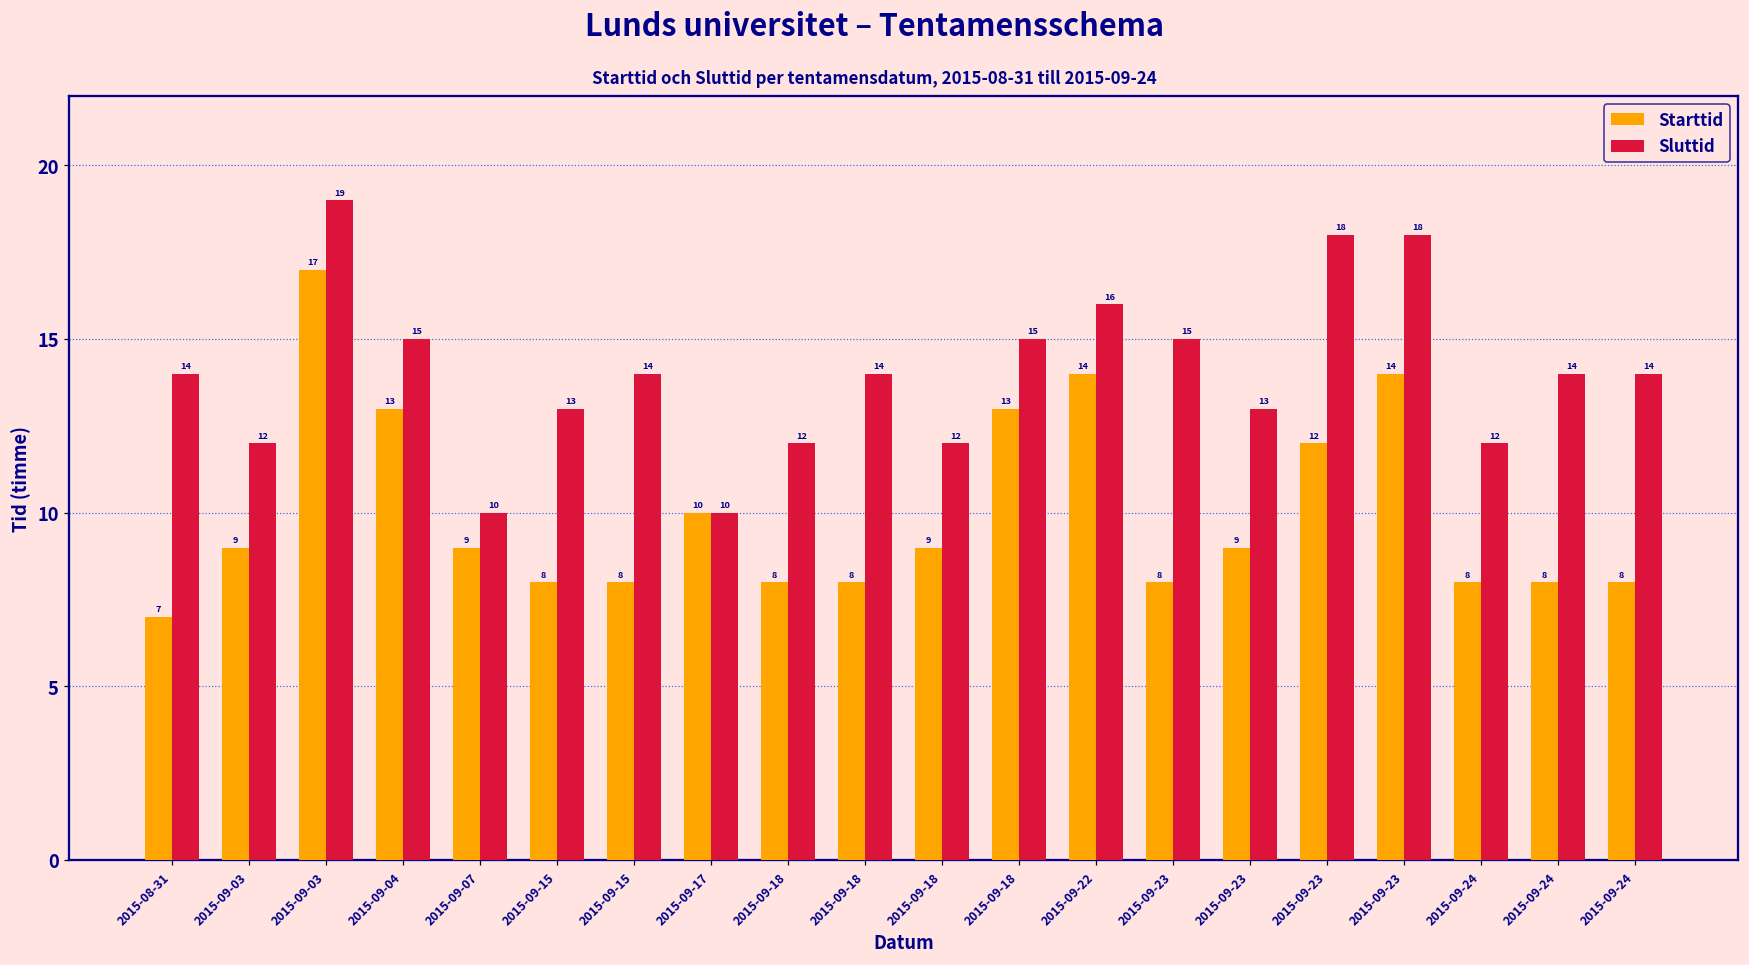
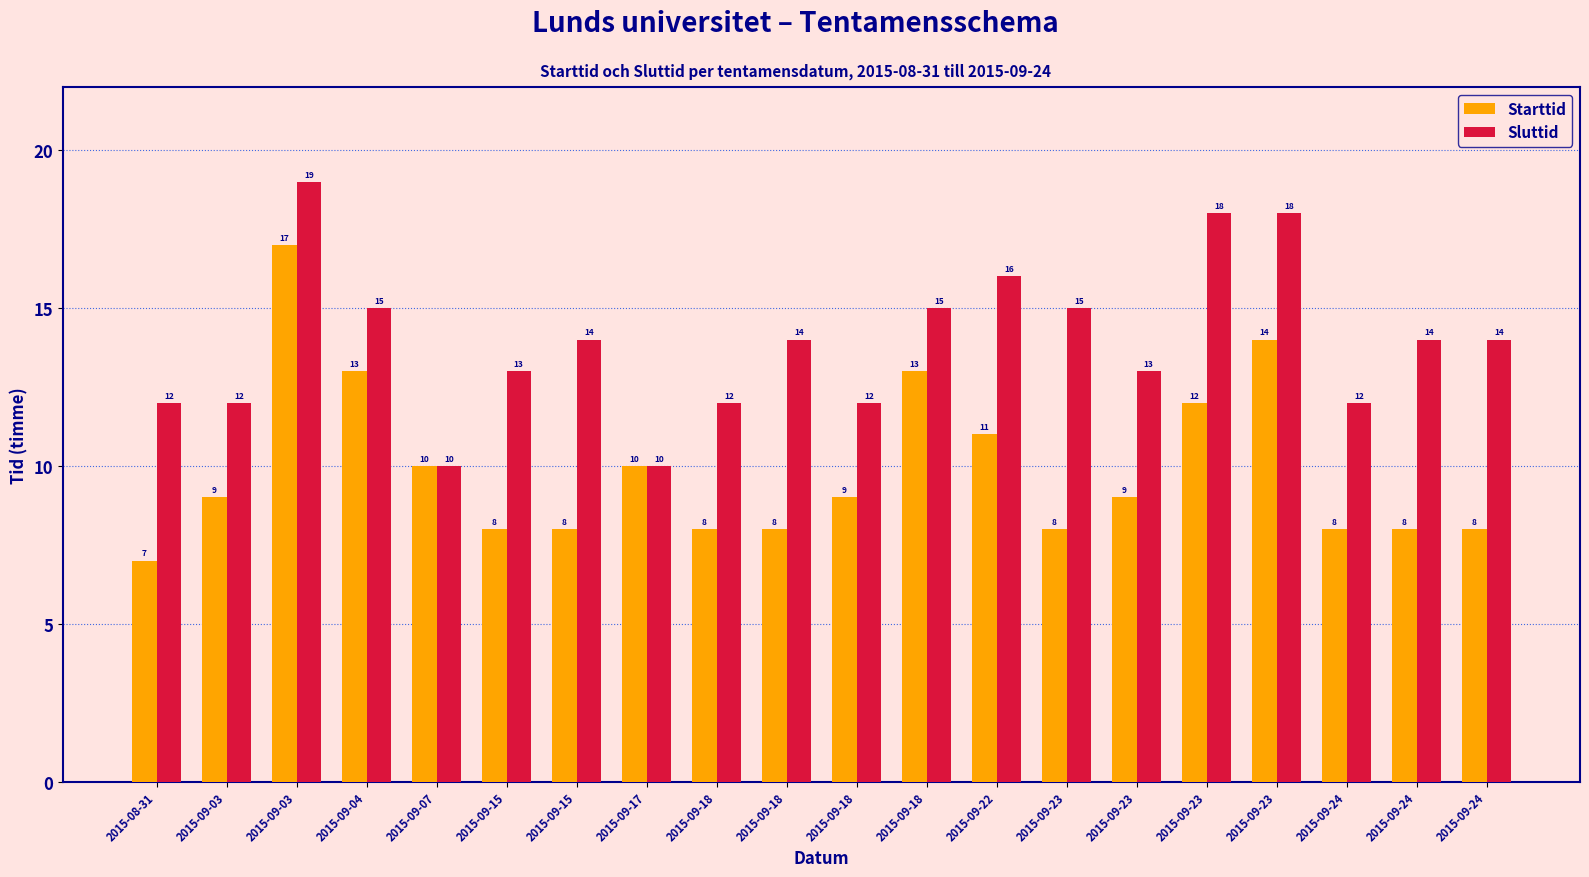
Sluttid, 2015-08-31: 14 -> 12
Starttid, 2015-09-07: 9 -> 10
Starttid, 2015-09-22: 14 -> 11
